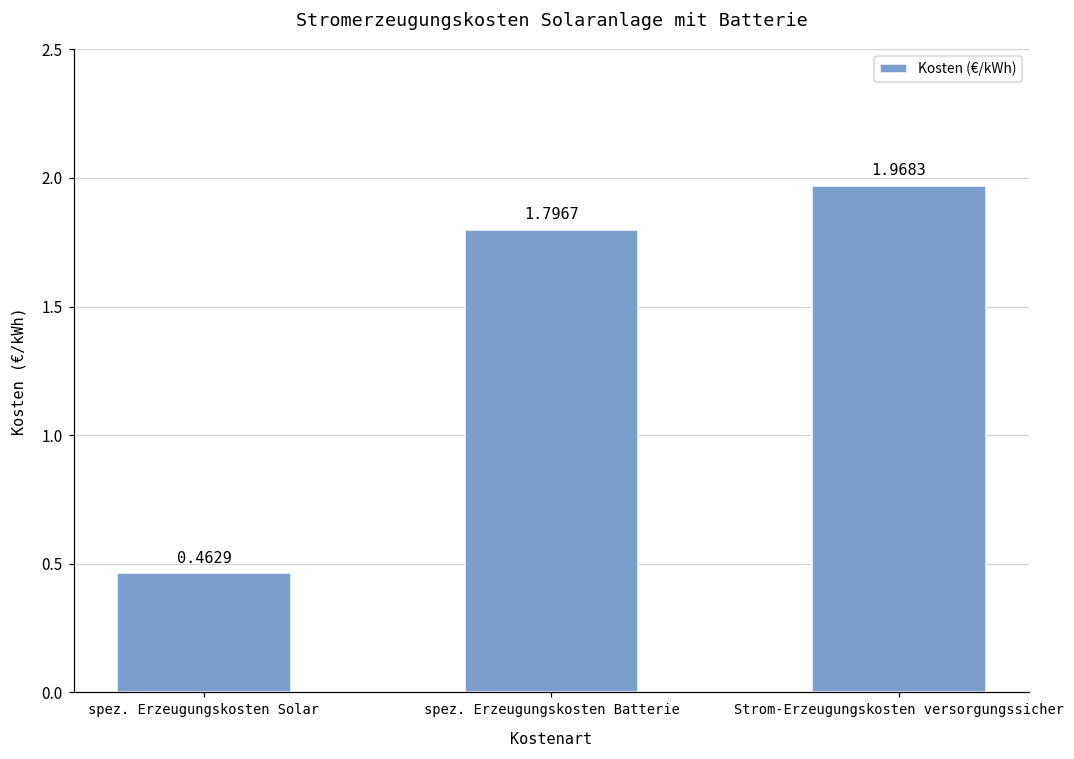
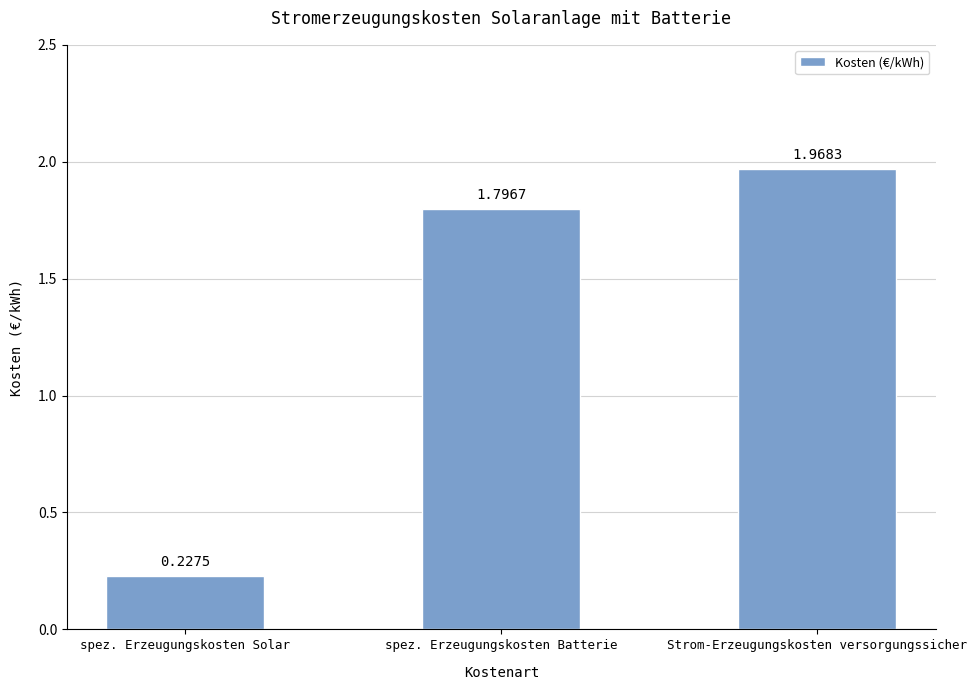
spez. Erzeugungskosten Solar: 0.4629 -> 0.2275
